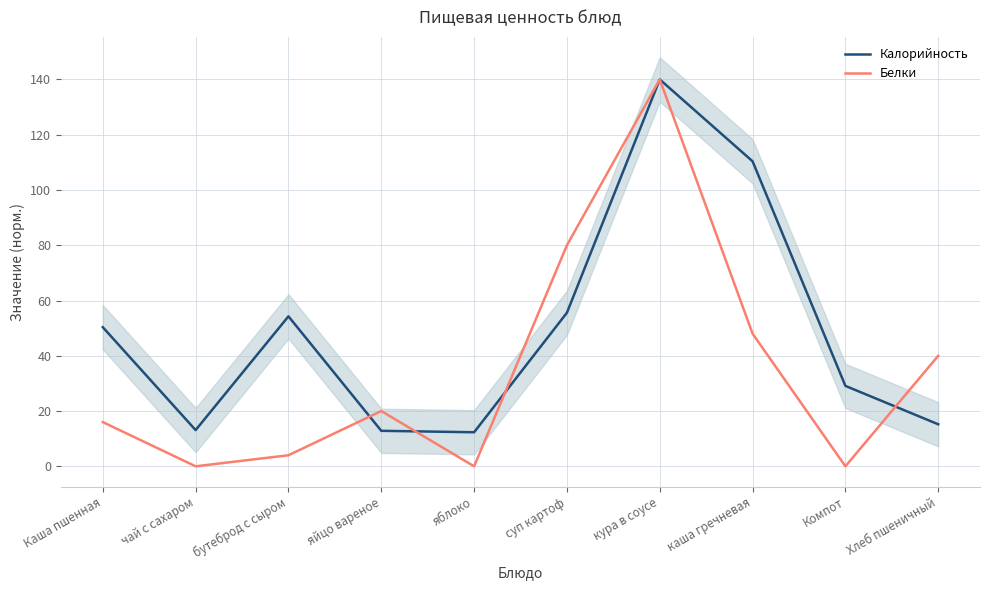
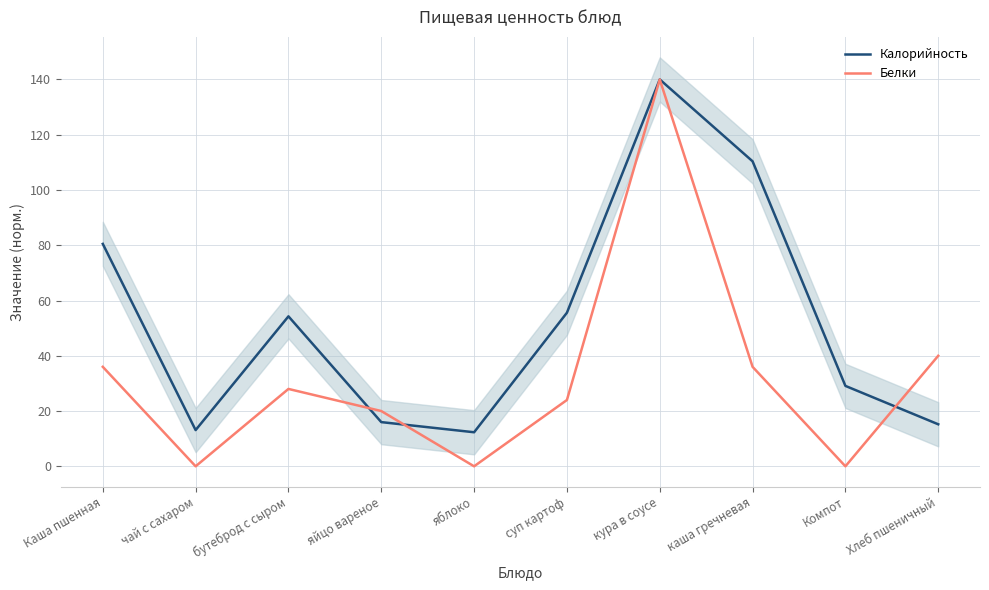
Калорийность, Каша пшенная: 50 -> 80
Белки, Каша пшенная: 16 -> 36
Белки, бутеброд с сыром: 4 -> 28
Калорийность, яйцо вареное: 13 -> 16
Белки, суп картоф: 80 -> 24
Белки, каша гречневая: 48 -> 36
